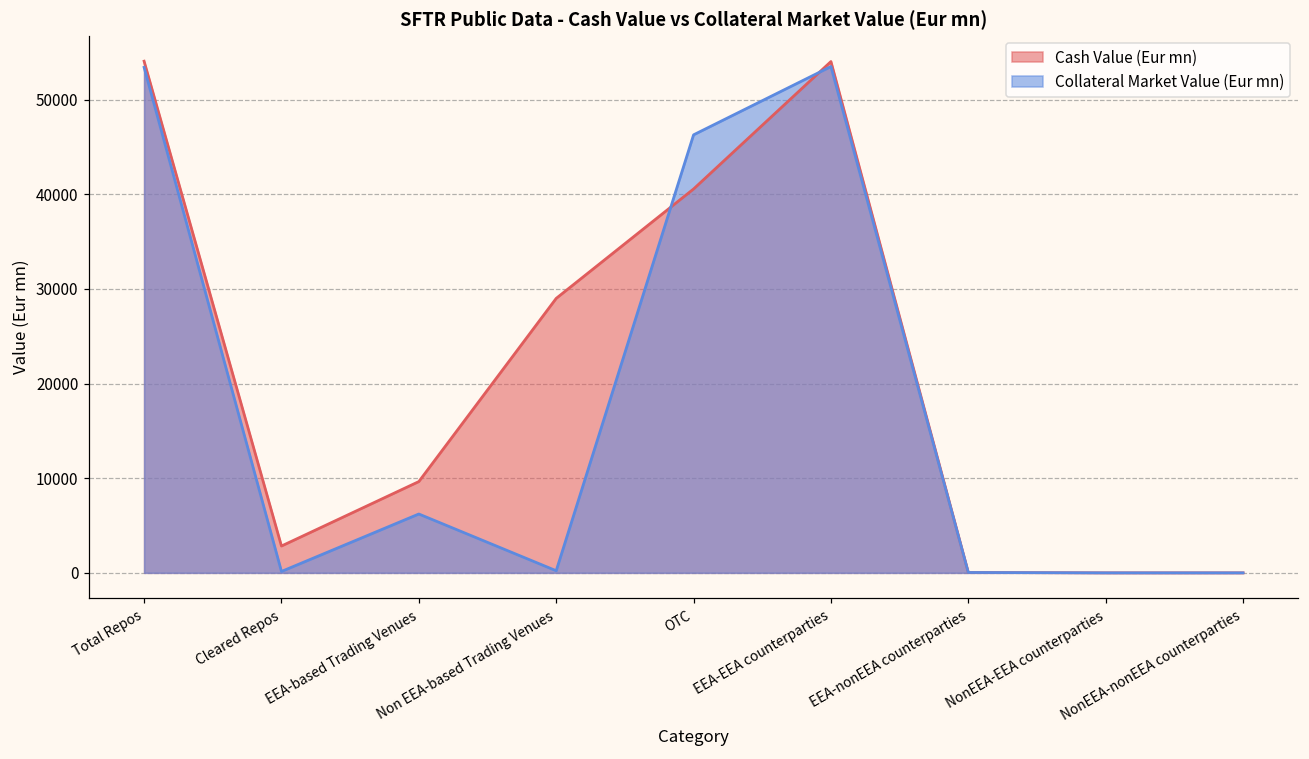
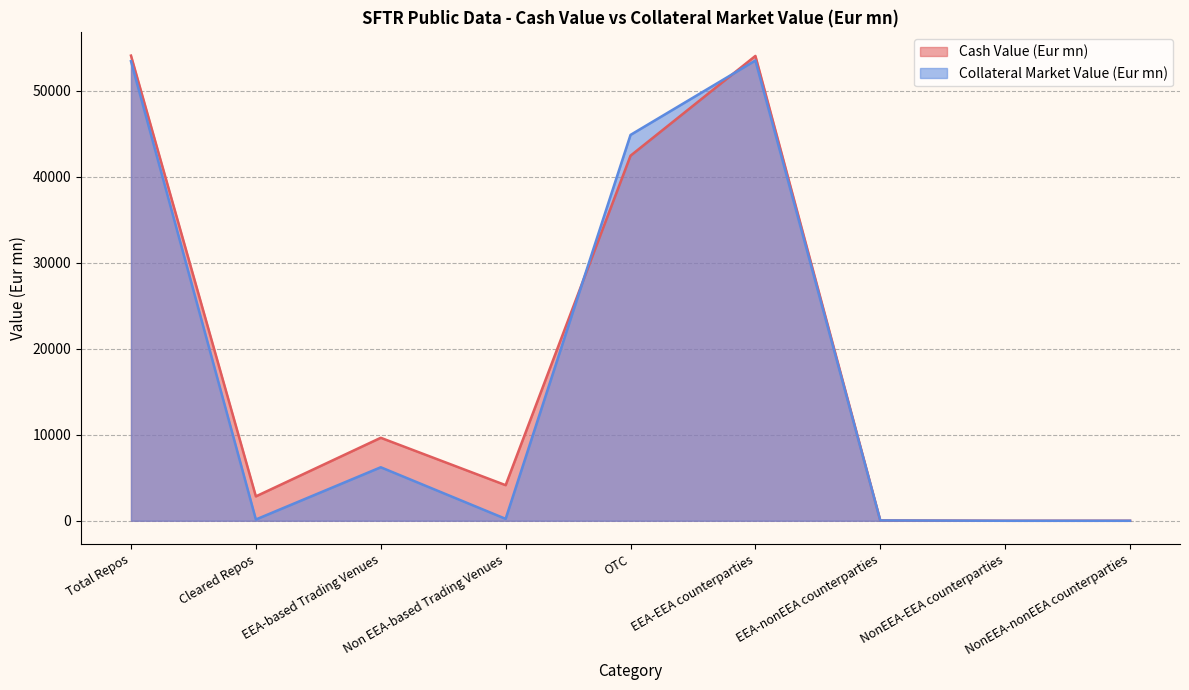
Cash Value (Eur mn), Non EEA-based Trading Venues: 29000 -> 4000
Cash Value (Eur mn), OTC: 41000 -> 42000
Collateral Market Value (Eur mn), OTC: 46000 -> 45000
